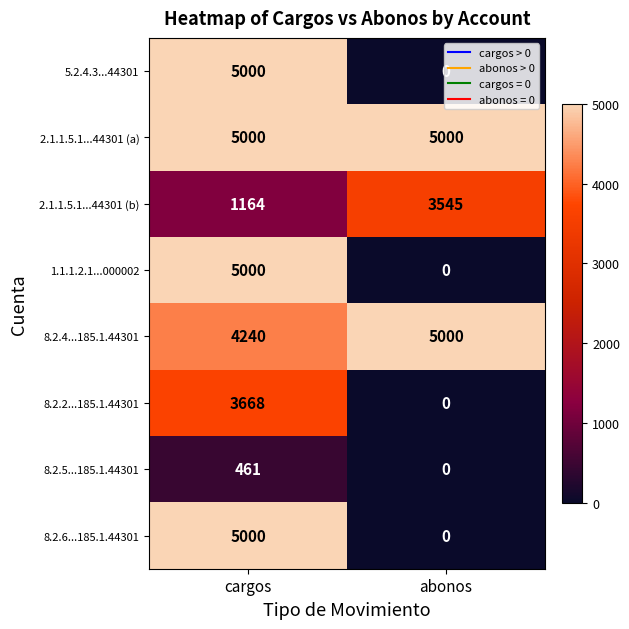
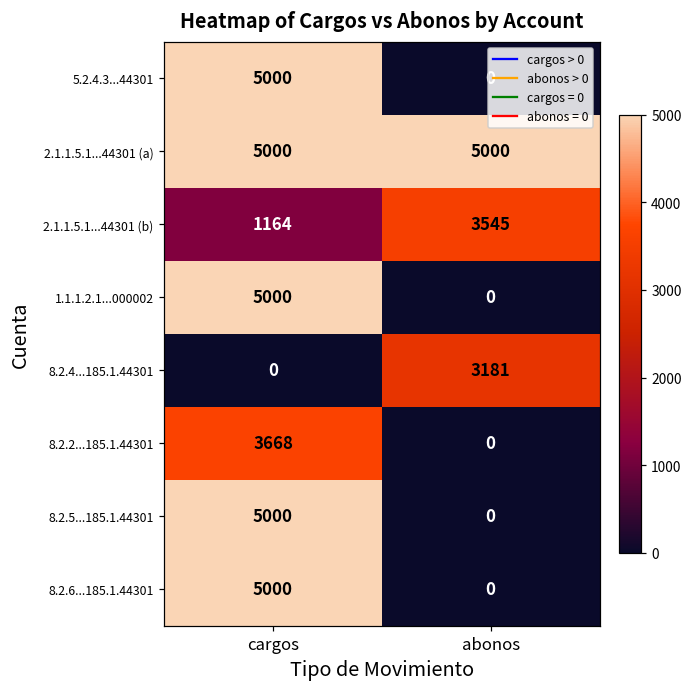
8.2.4...185.1.44301, cargos: 4240 -> 0
8.2.4...185.1.44301, abonos: 5000 -> 3181
8.2.5...185.1.44301, cargos: 461 -> 5000
